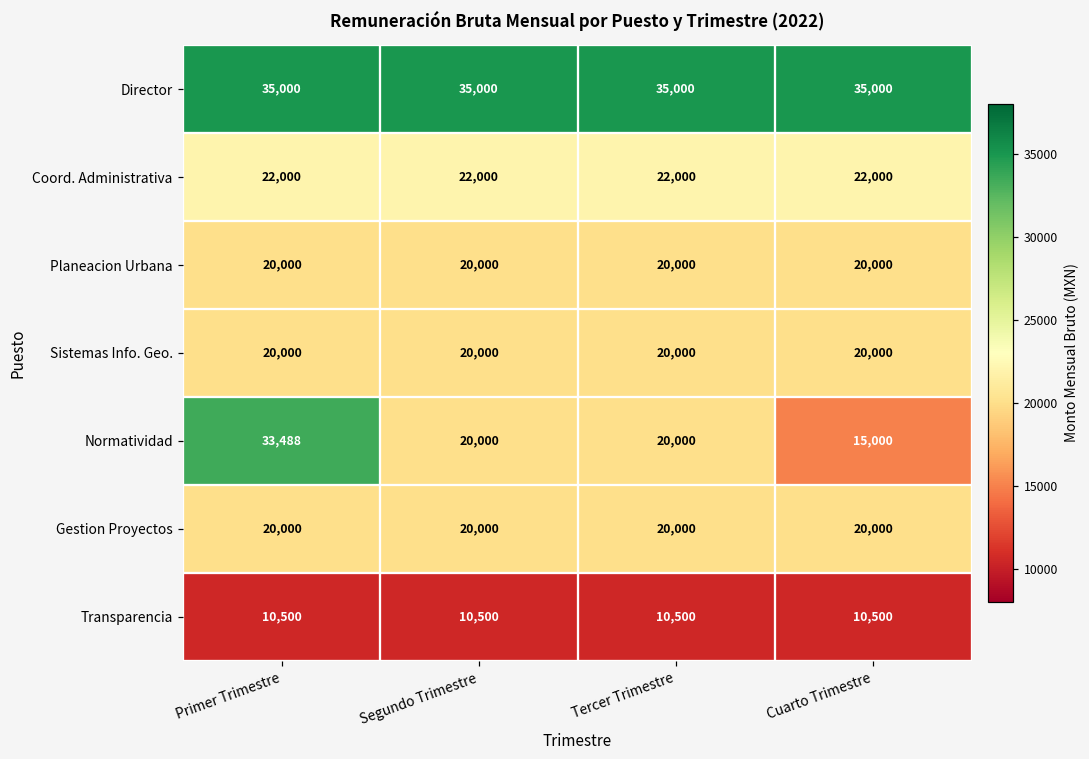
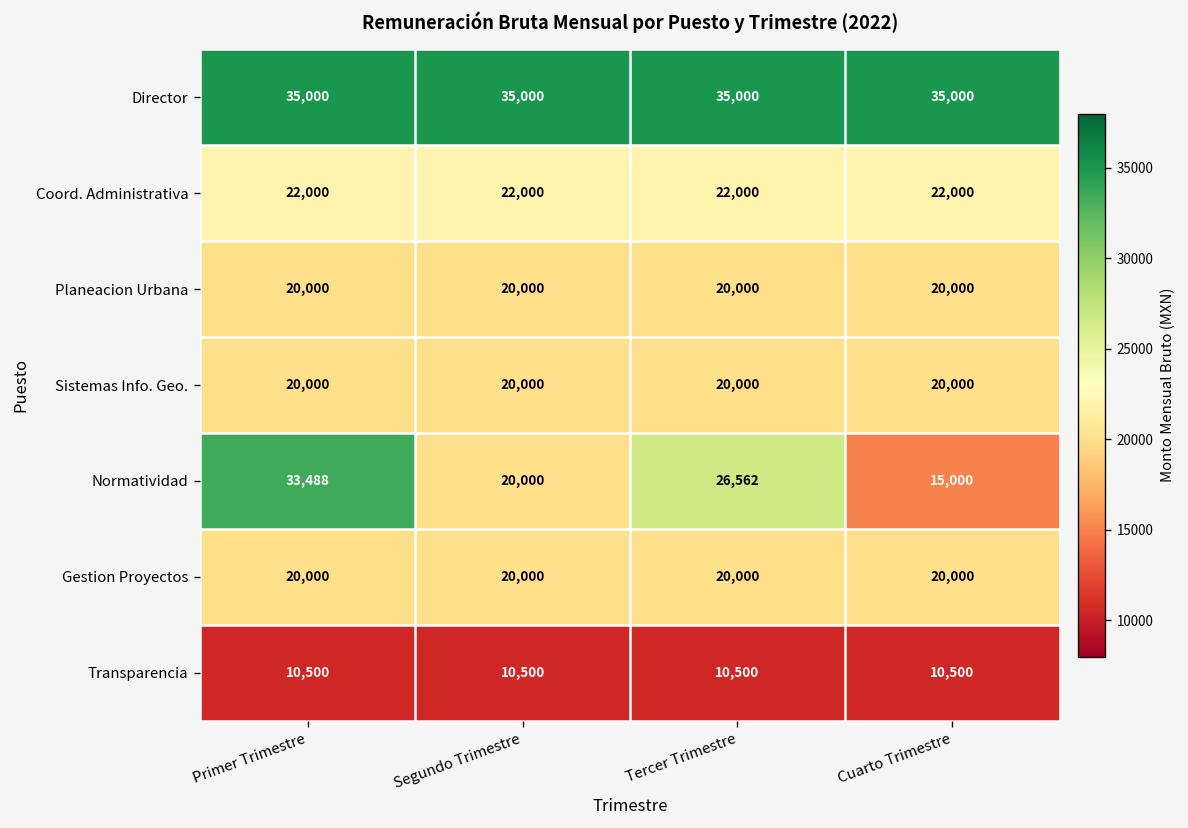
Normatividad, Tercer Trimestre: 20,000 -> 26,562
